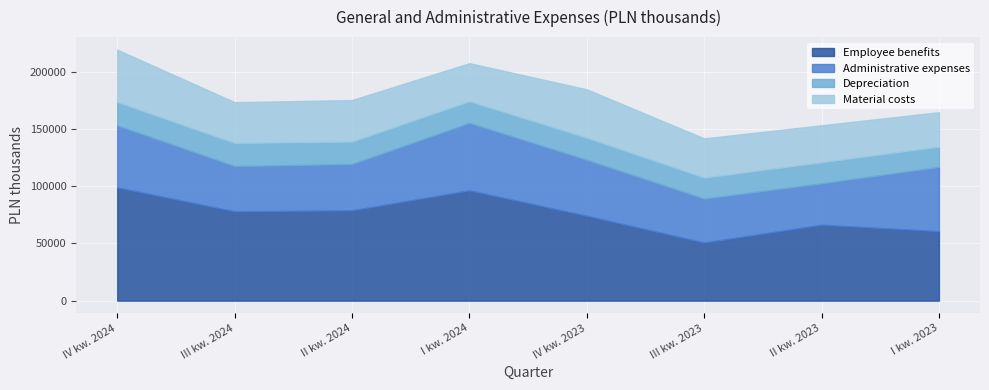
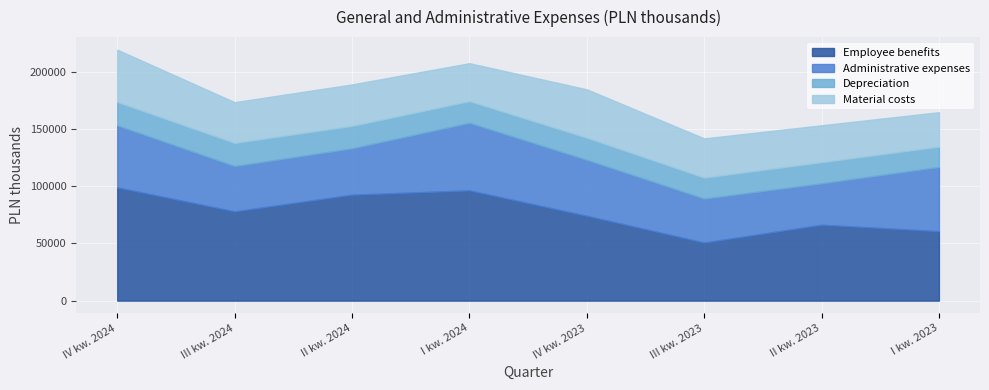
Employee benefits, II kw. 2024: 79000 -> 93000
